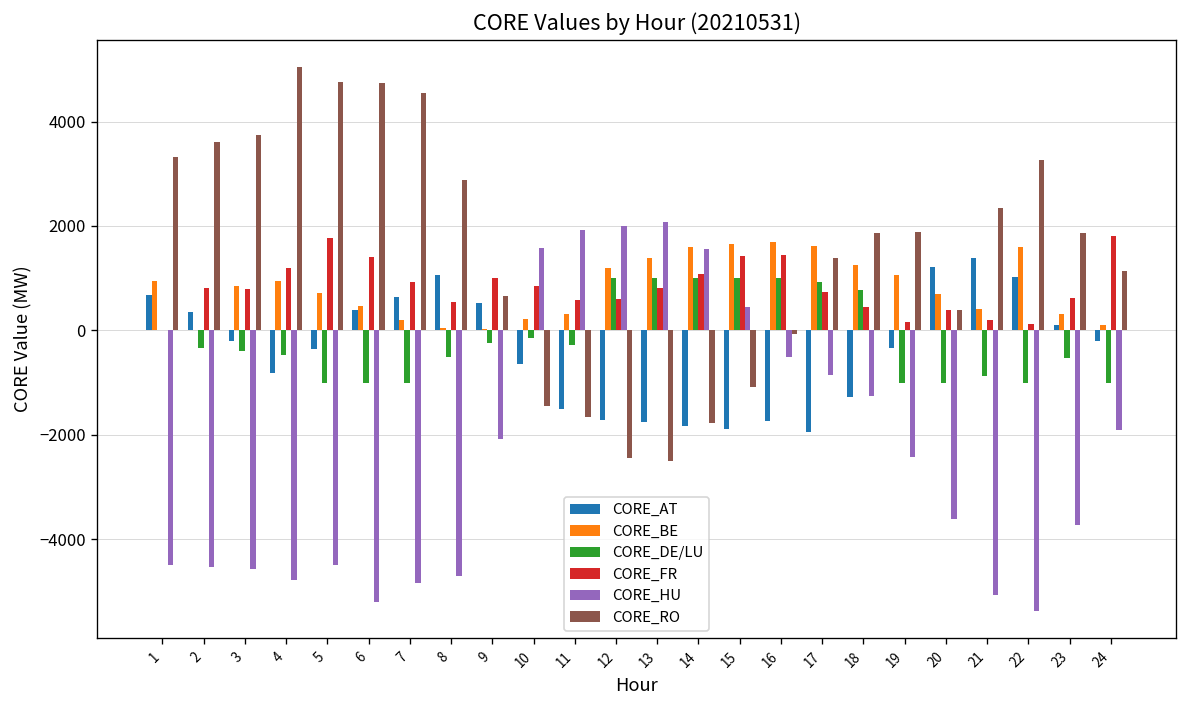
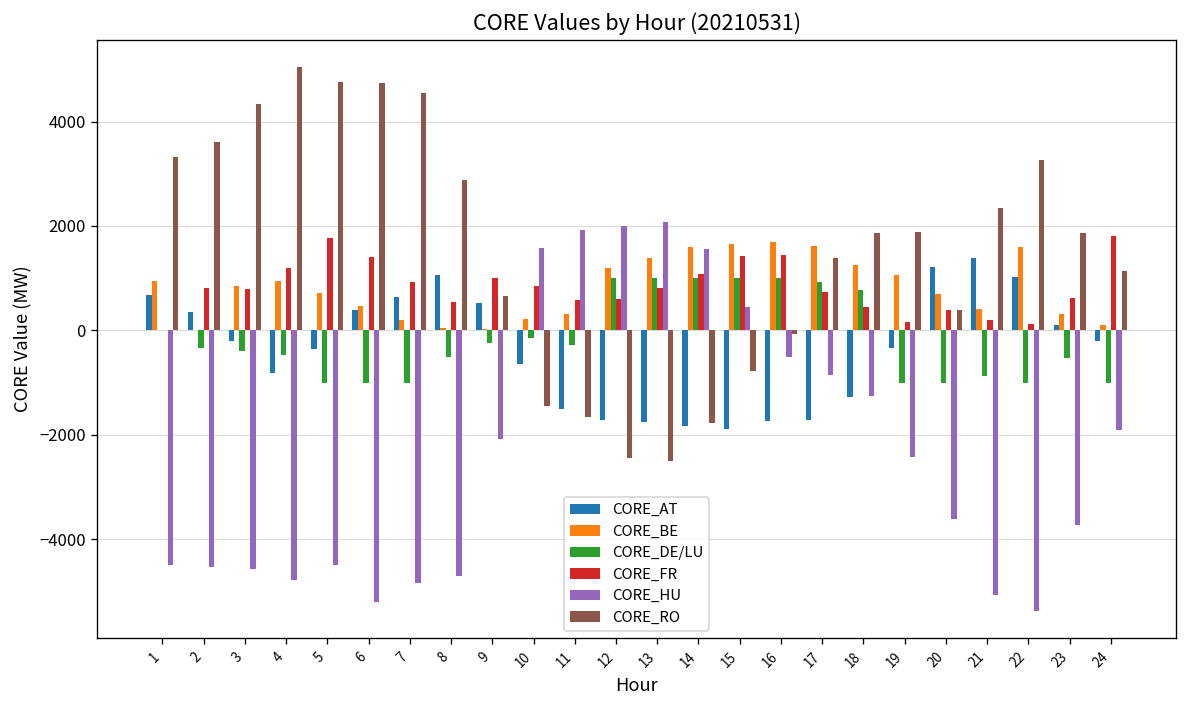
CORE_RO, 3: 3700 -> 4300
CORE_RO, 15: -1100 -> -800
CORE_AT, 17: -1900 -> -1700
